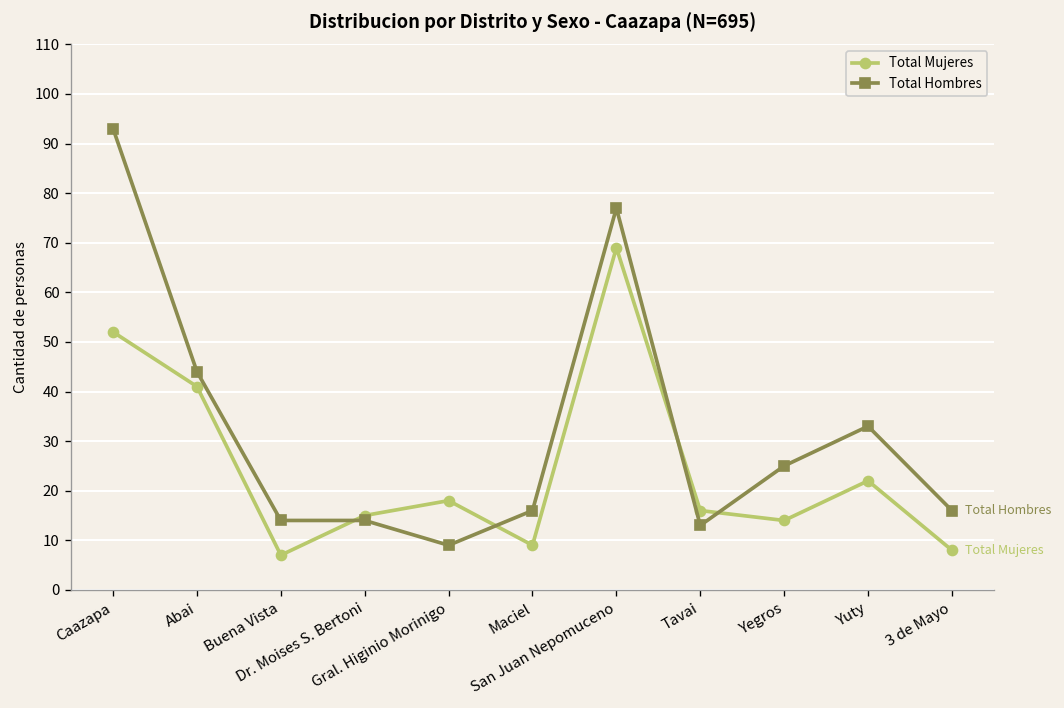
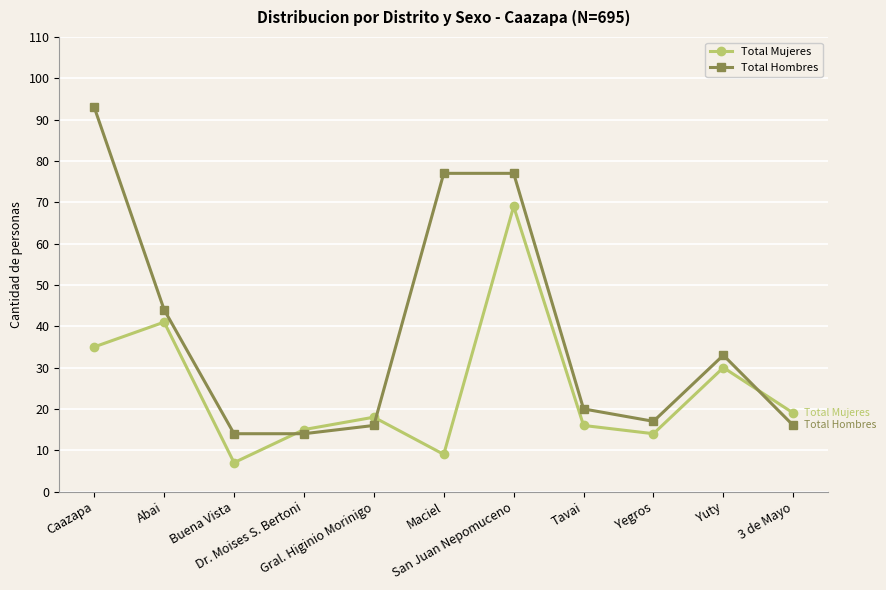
Total Mujeres, Caazapa: 52 -> 35
Total Hombres, Gral. Higinio Morinigo: 9 -> 16
Total Hombres, Maciel: 16 -> 77
Total Hombres, Tavai: 13 -> 20
Total Hombres, Yegros: 25 -> 17
Total Mujeres, Yuty: 22 -> 30
Total Mujeres, 3 de Mayo: 8 -> 19
